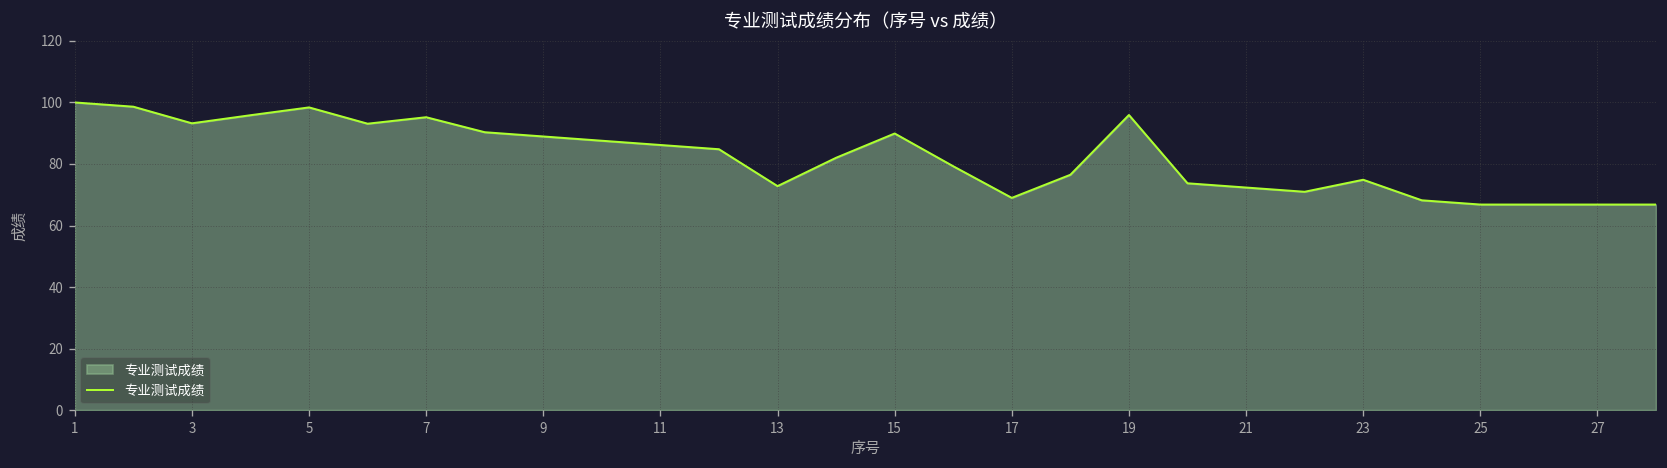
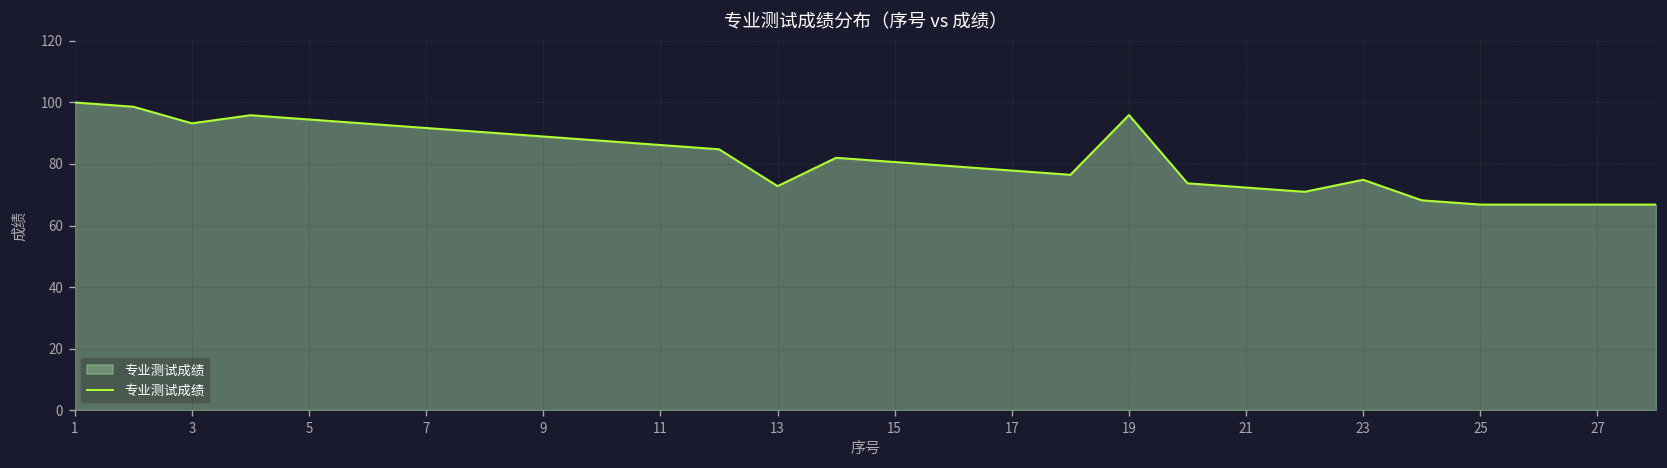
5: 98 -> 94
7: 95 -> 92
15: 90 -> 81
17: 69 -> 78
